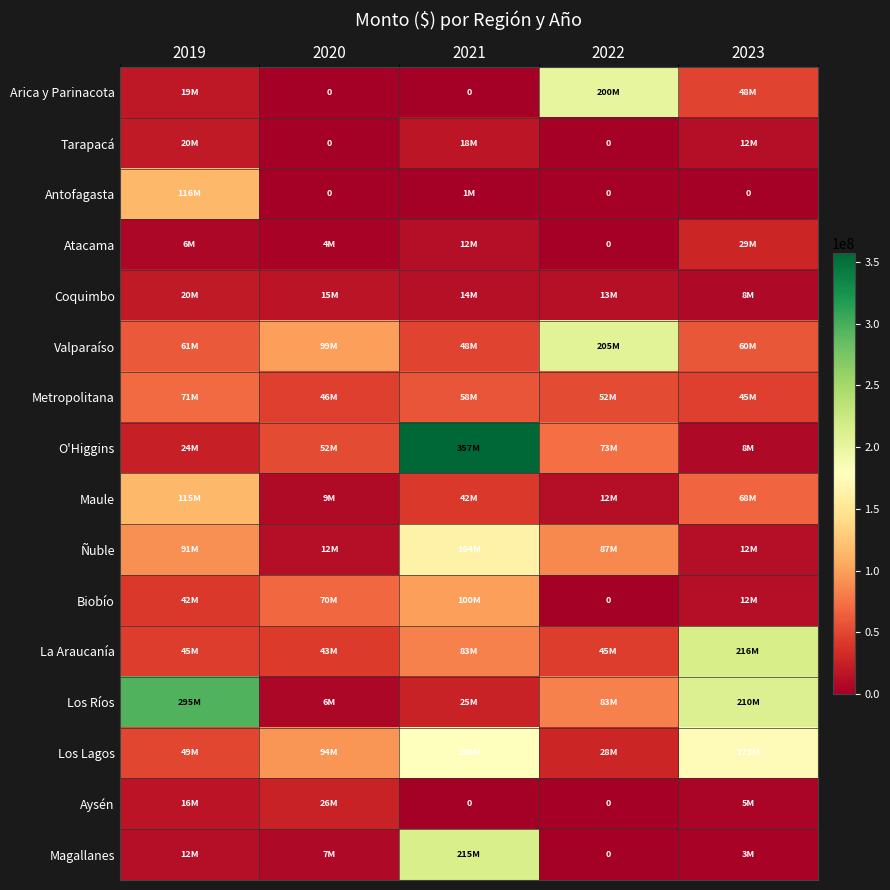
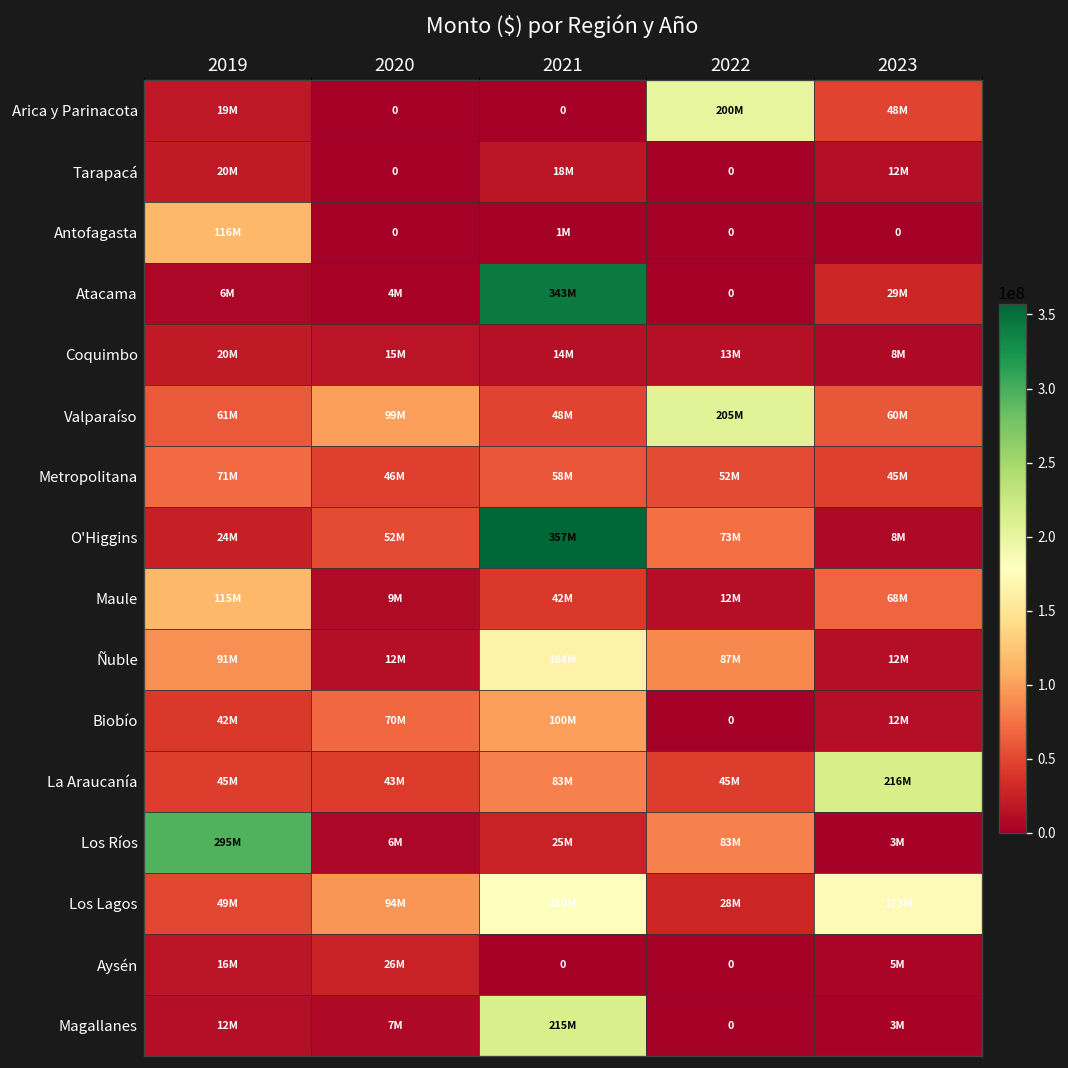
Atacama, 2021: 12M -> 343M
Los Ríos, 2023: 210M -> 3M
